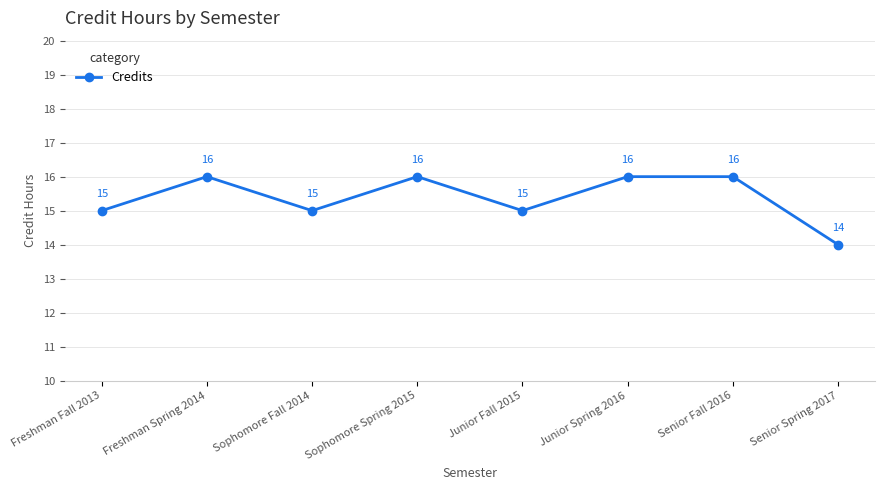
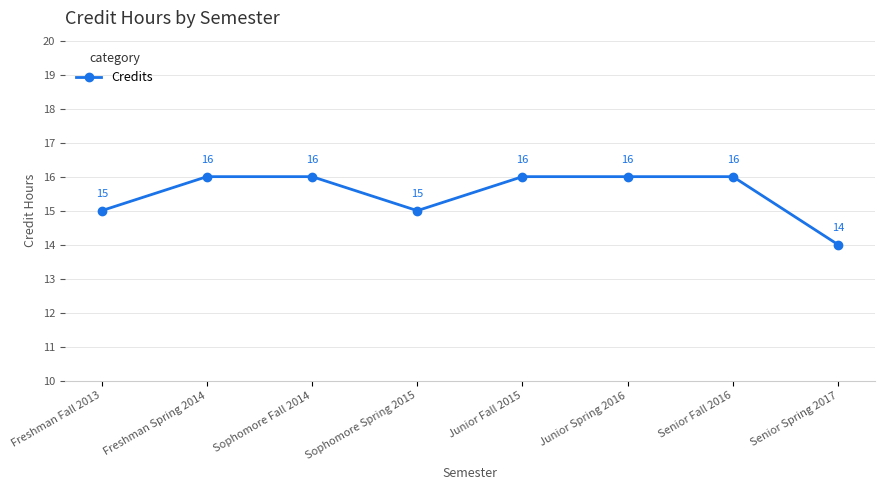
Sophomore Fall 2014: 15 -> 16
Sophomore Spring 2015: 16 -> 15
Junior Fall 2015: 15 -> 16
